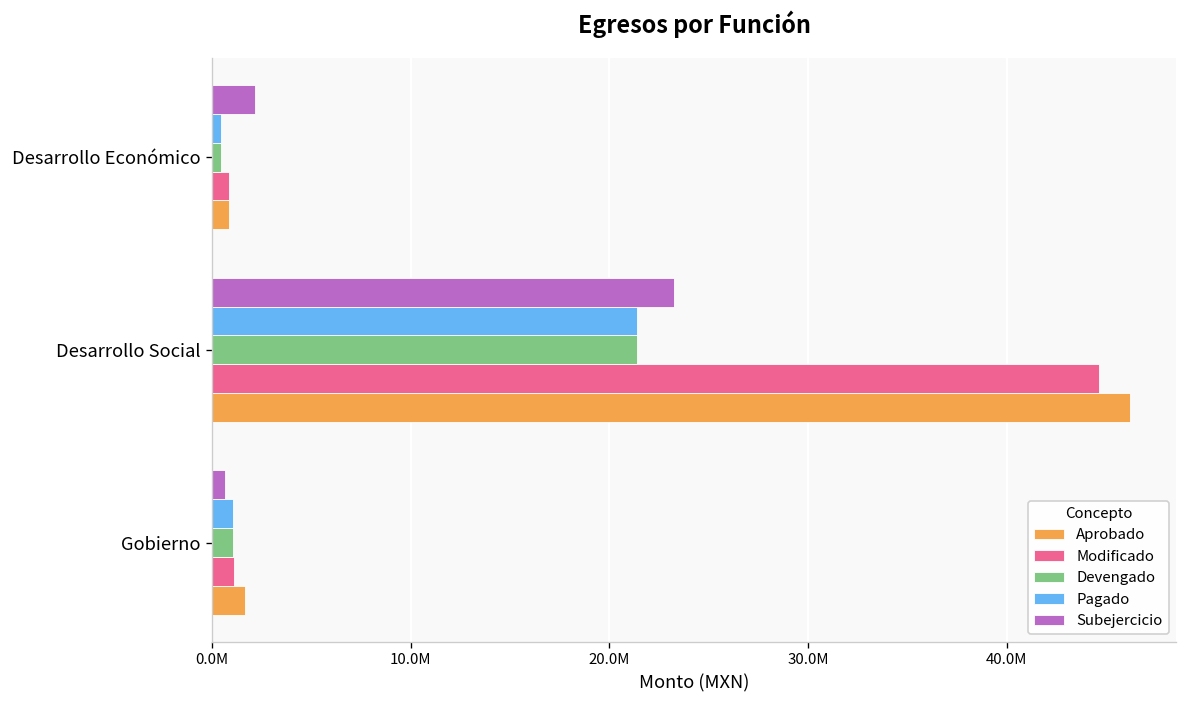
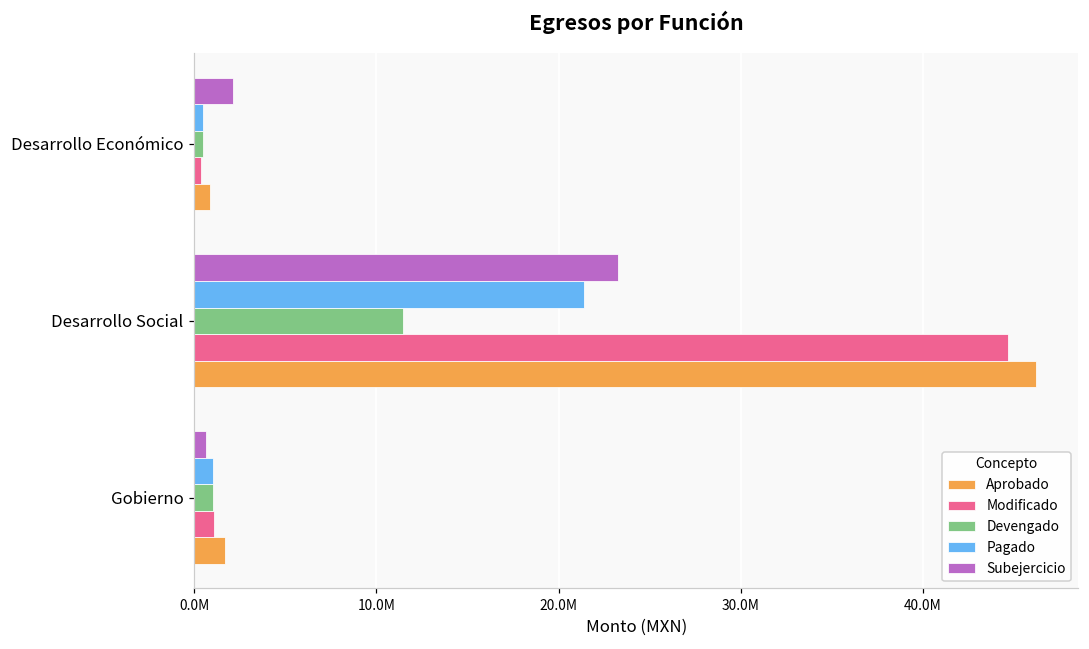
Modificado, Desarrollo Económico: 800000 -> 300000
Devengado, Desarrollo Social: 21400000 -> 11400000
